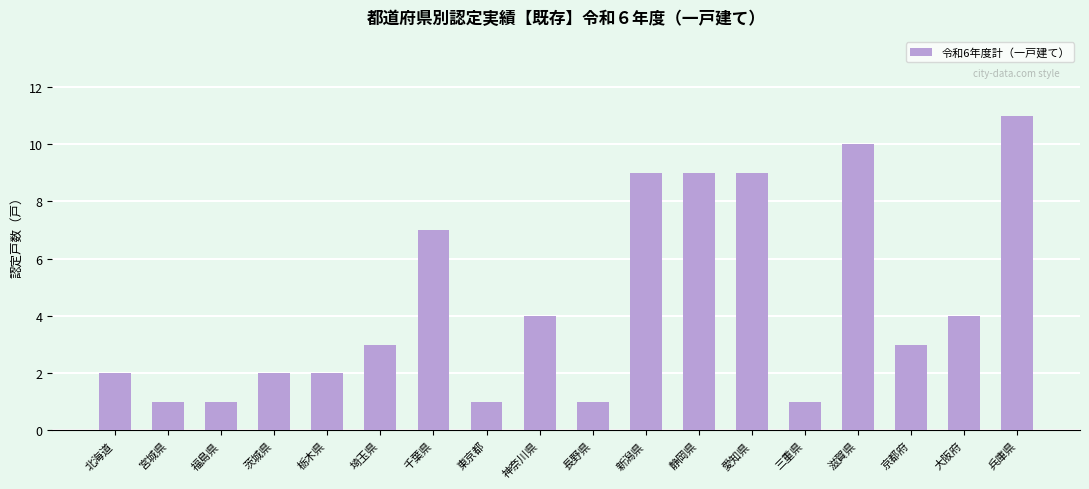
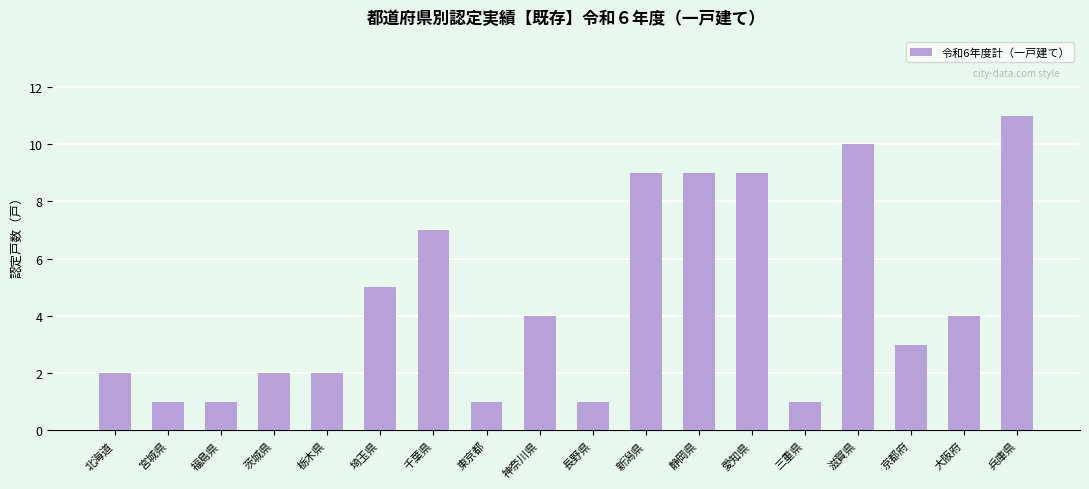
埼玉県: 3 -> 5
